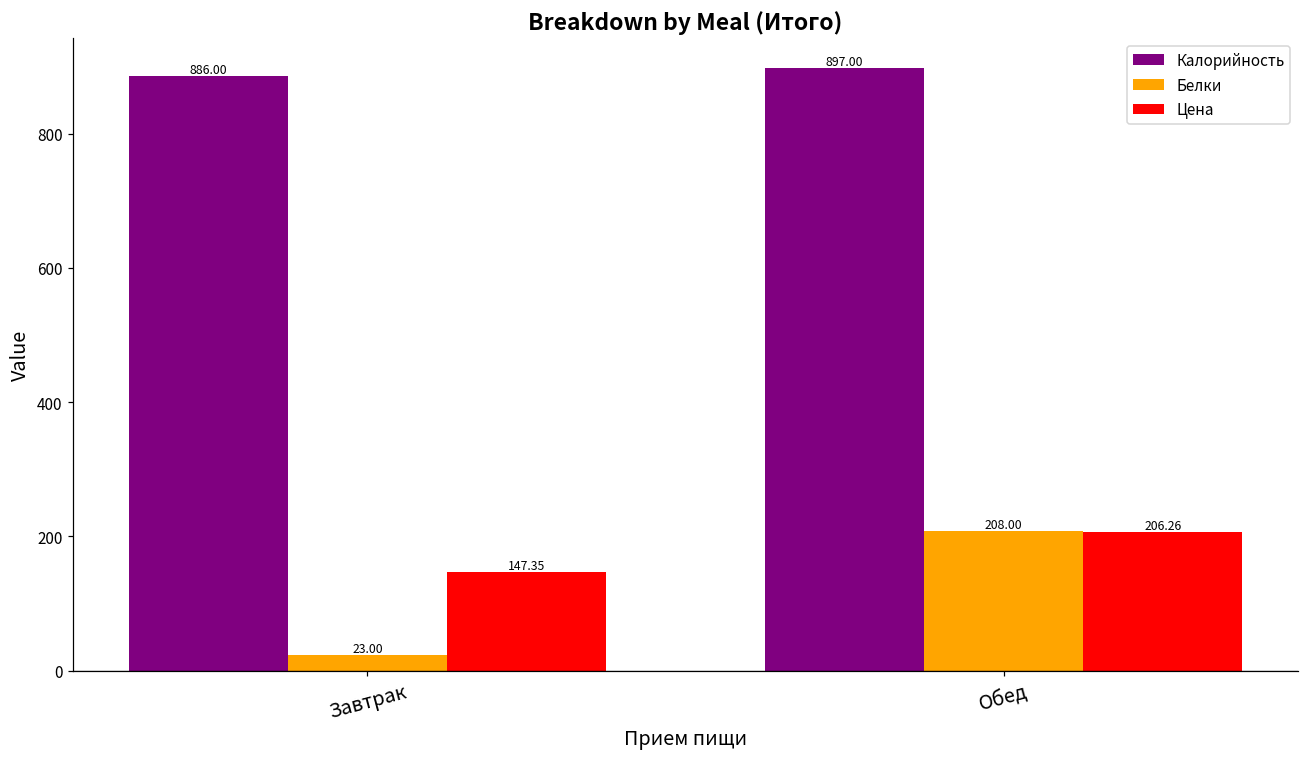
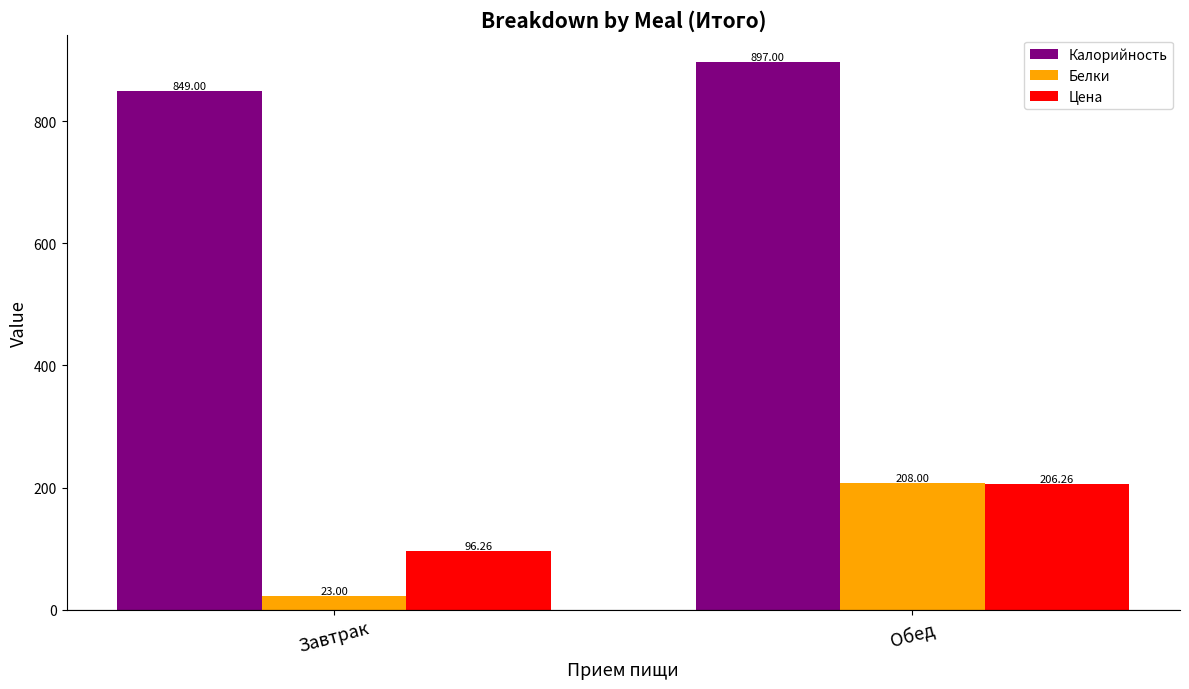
Калорийность, Завтрак: 886.00 -> 849.00
Цена, Завтрак: 147.35 -> 96.26
